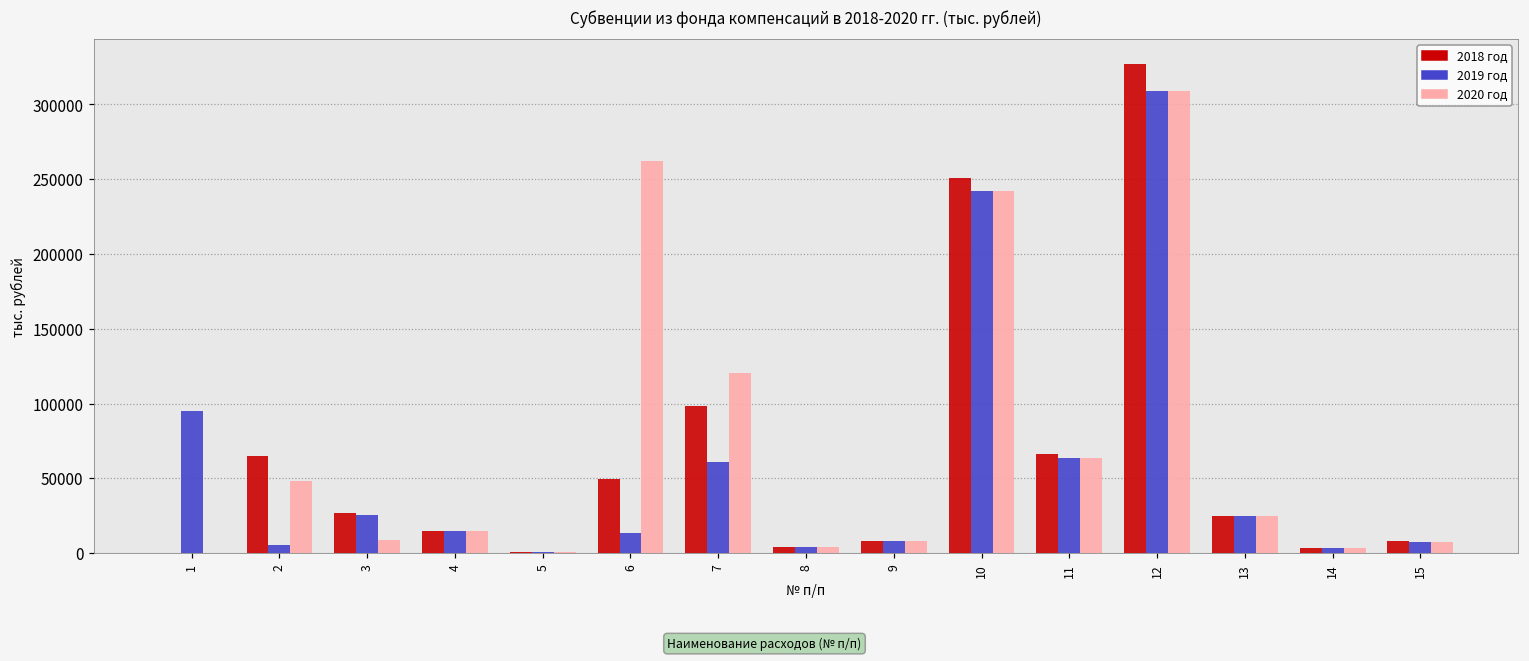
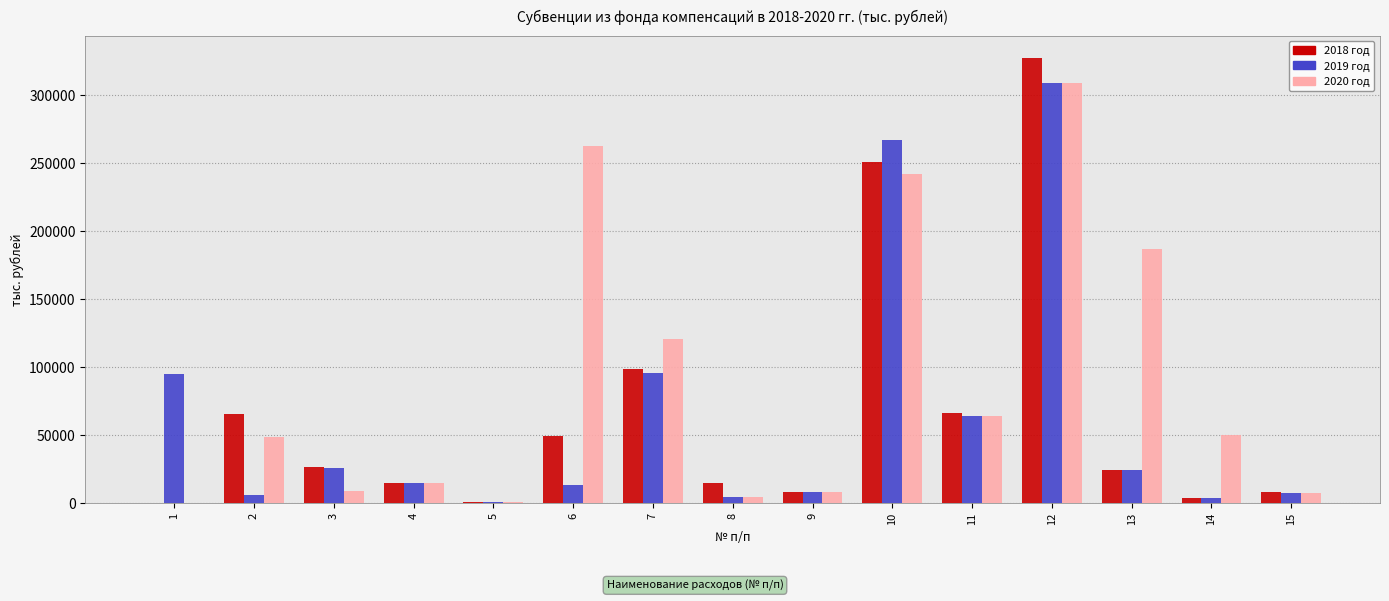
2019 год, 7: 61000 -> 96000
2018 год, 8: 4000 -> 14000
2019 год, 10: 242000 -> 267000
2020 год, 13: 24000 -> 187000
2020 год, 14: 3000 -> 50000
